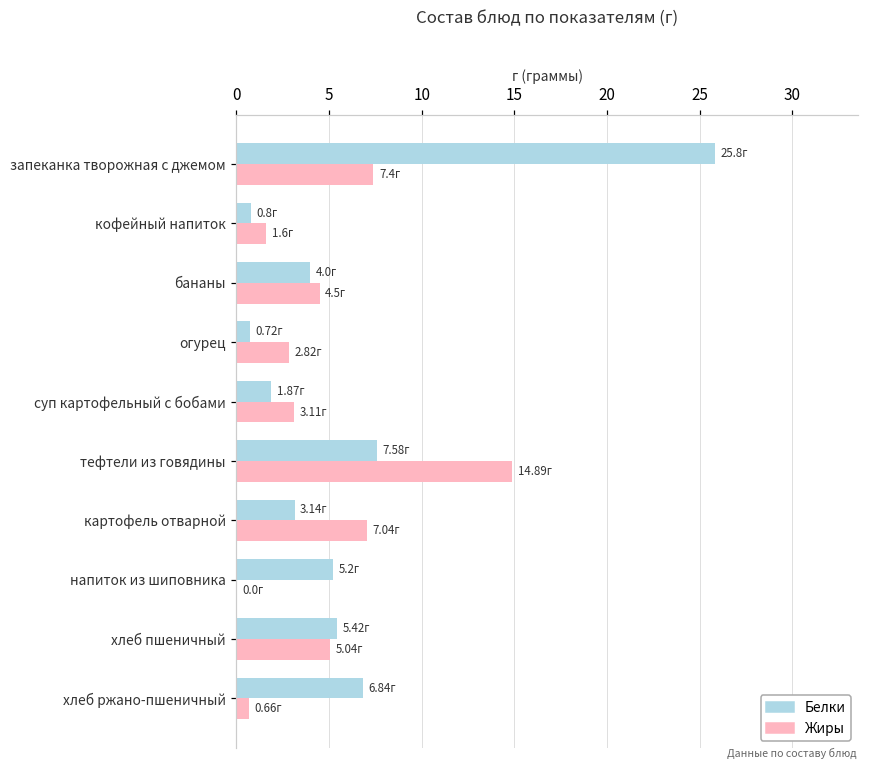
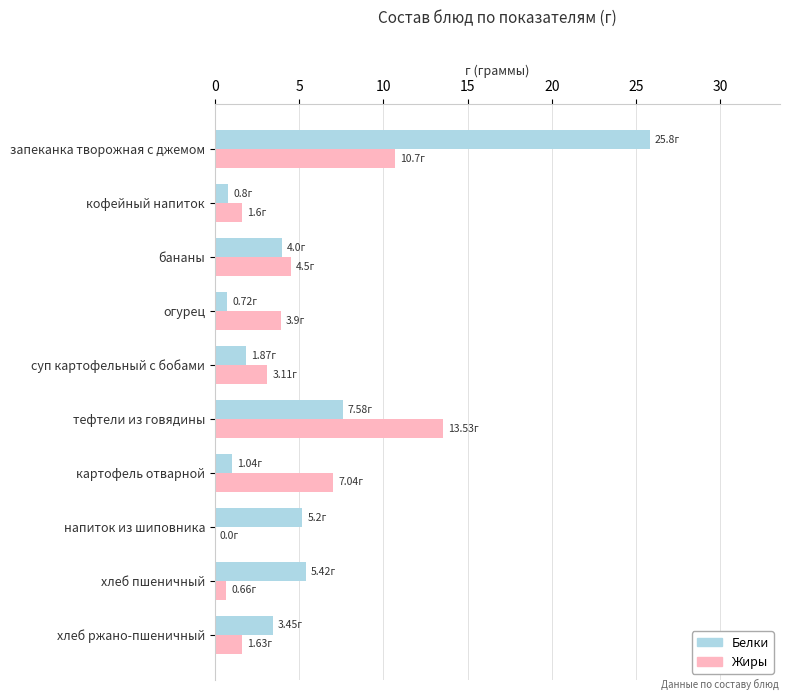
Жиры, запеканка творожная с джемом: 7.4г -> 10.7г
Жиры, огурец: 2.82г -> 3.9г
Жиры, тефтели из говядины: 14.89г -> 13.53г
Белки, картофель отварной: 3.14г -> 1.04г
Жиры, хлеб пшеничный: 5.04г -> 0.66г
Белки, хлеб ржано-пшеничный: 6.84г -> 3.45г
Жиры, хлеб ржано-пшеничный: 0.66г -> 1.63г
